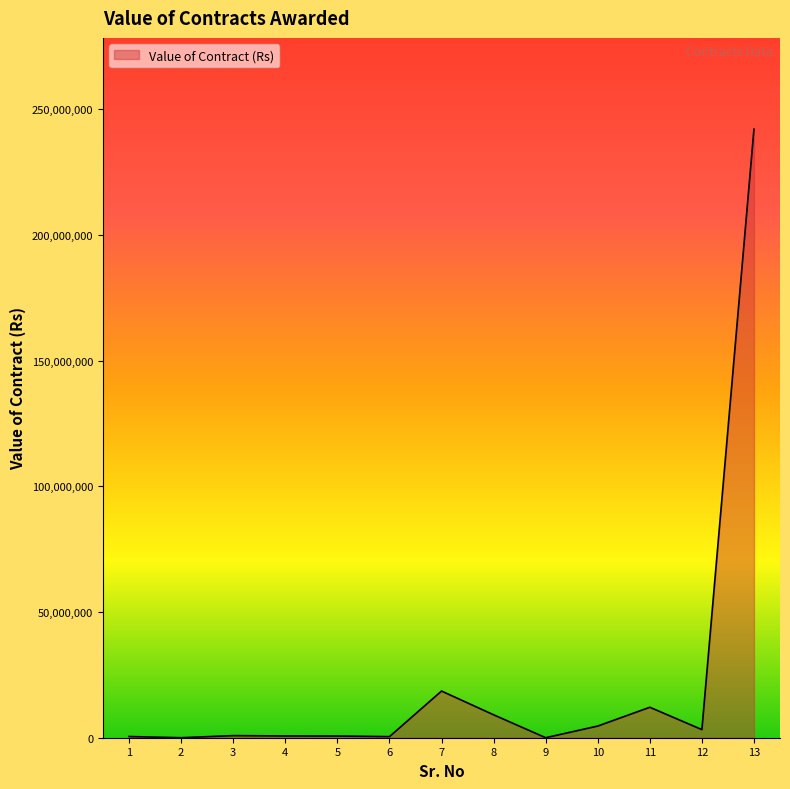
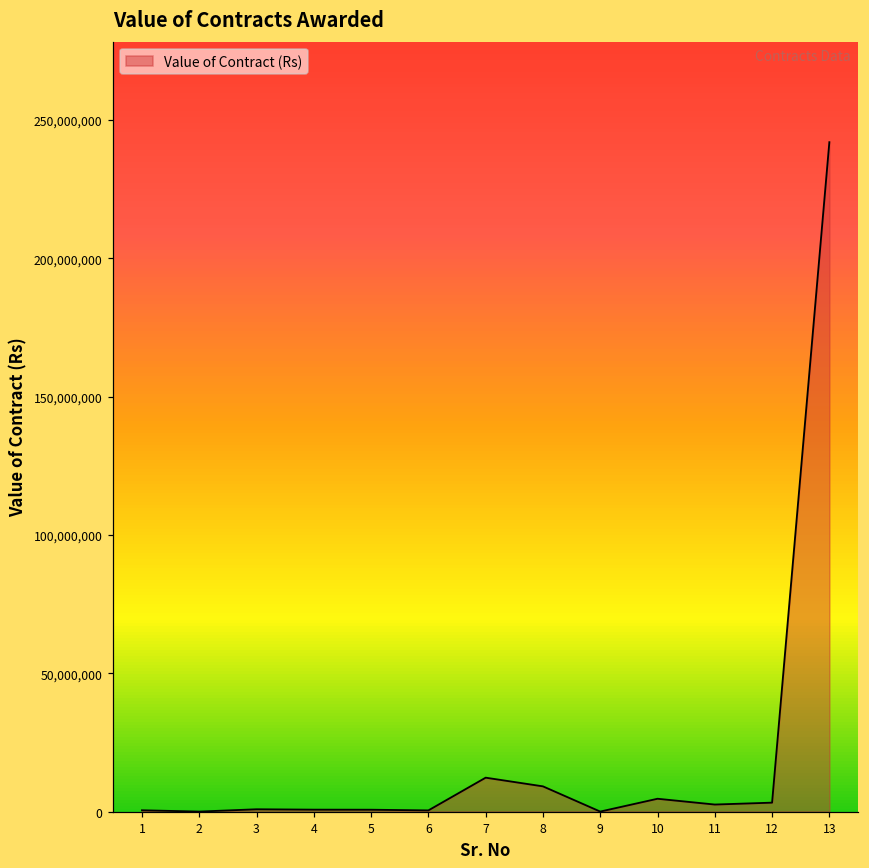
7: 19,000,000 -> 12,000,000
11: 12,000,000 -> 3,000,000
